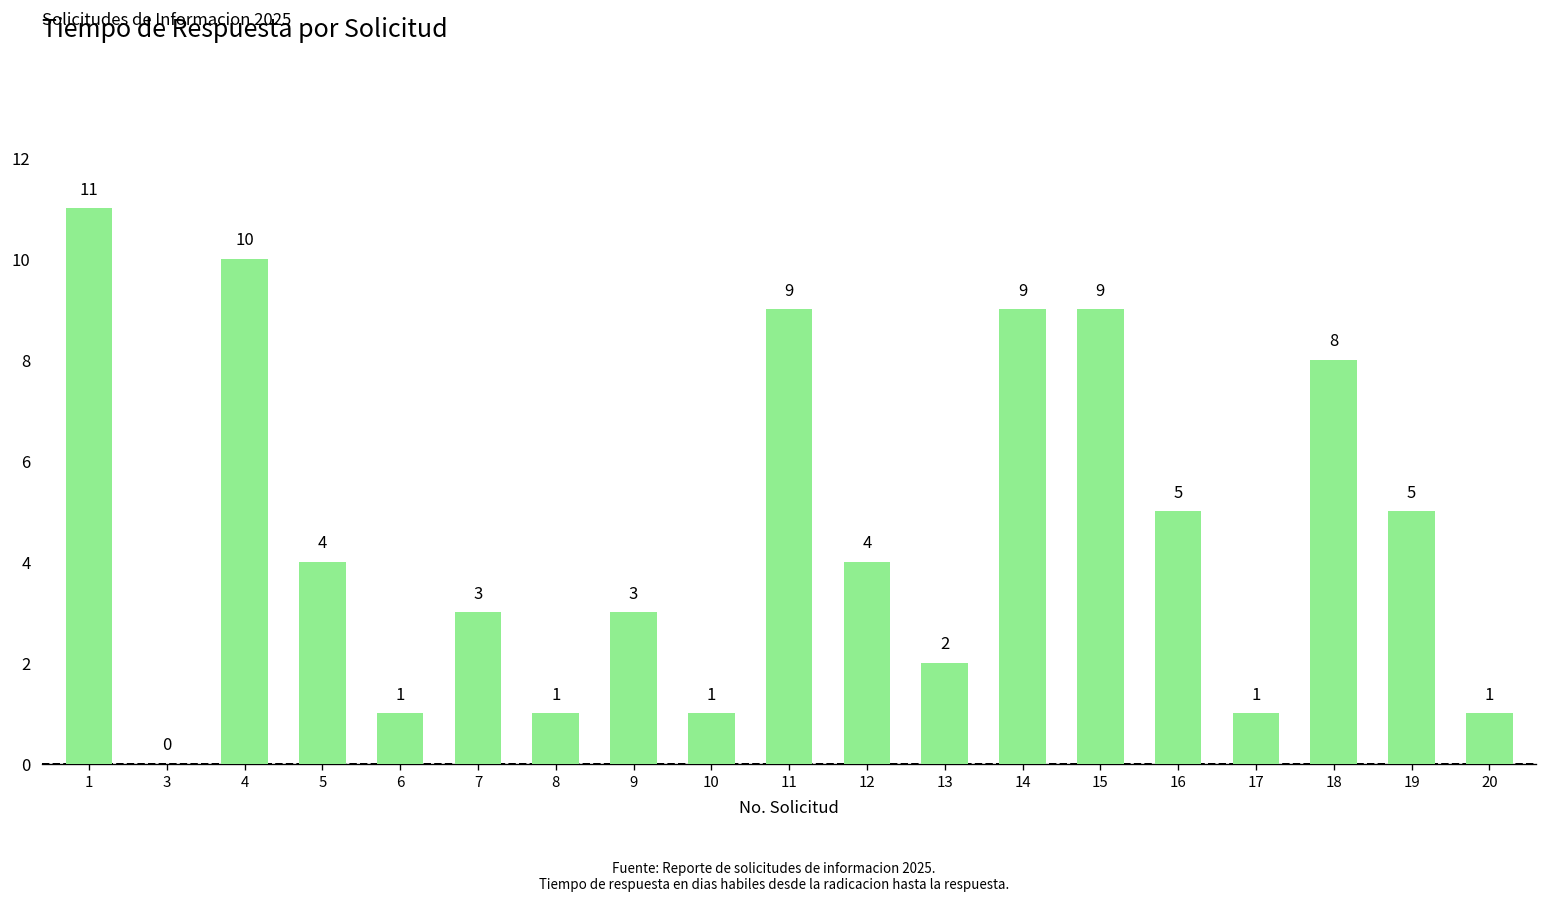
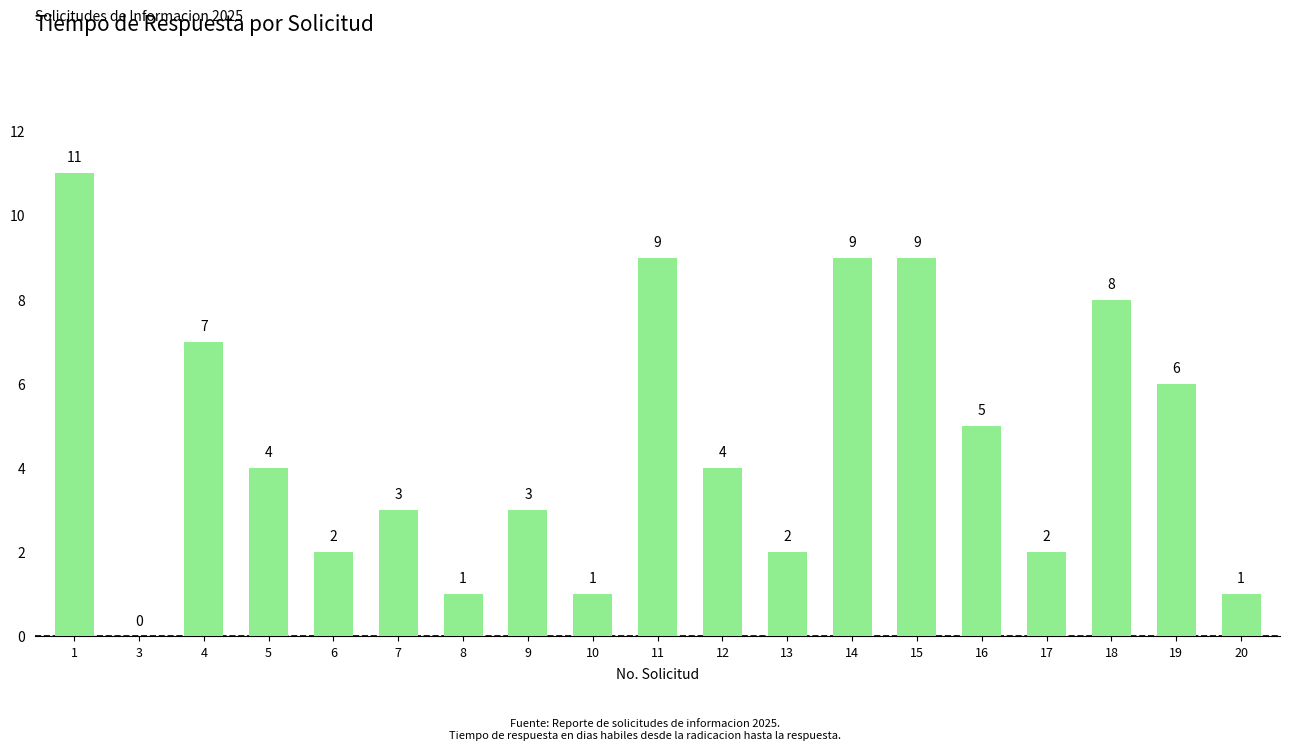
4: 10 -> 7
6: 1 -> 2
17: 1 -> 2
19: 5 -> 6
